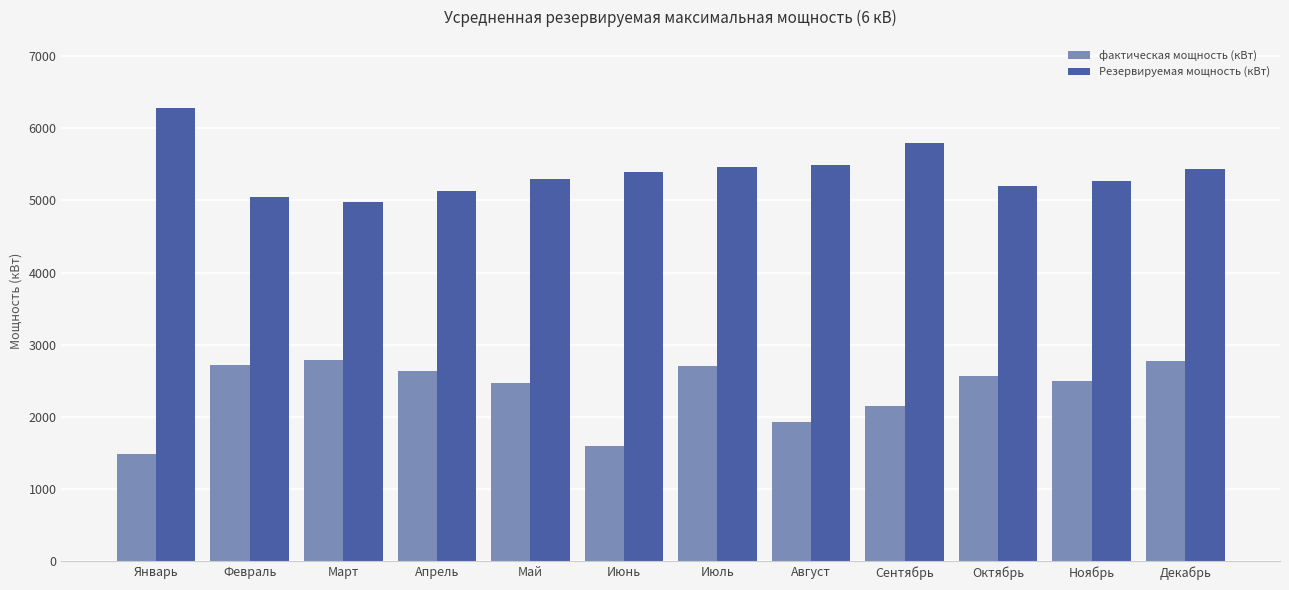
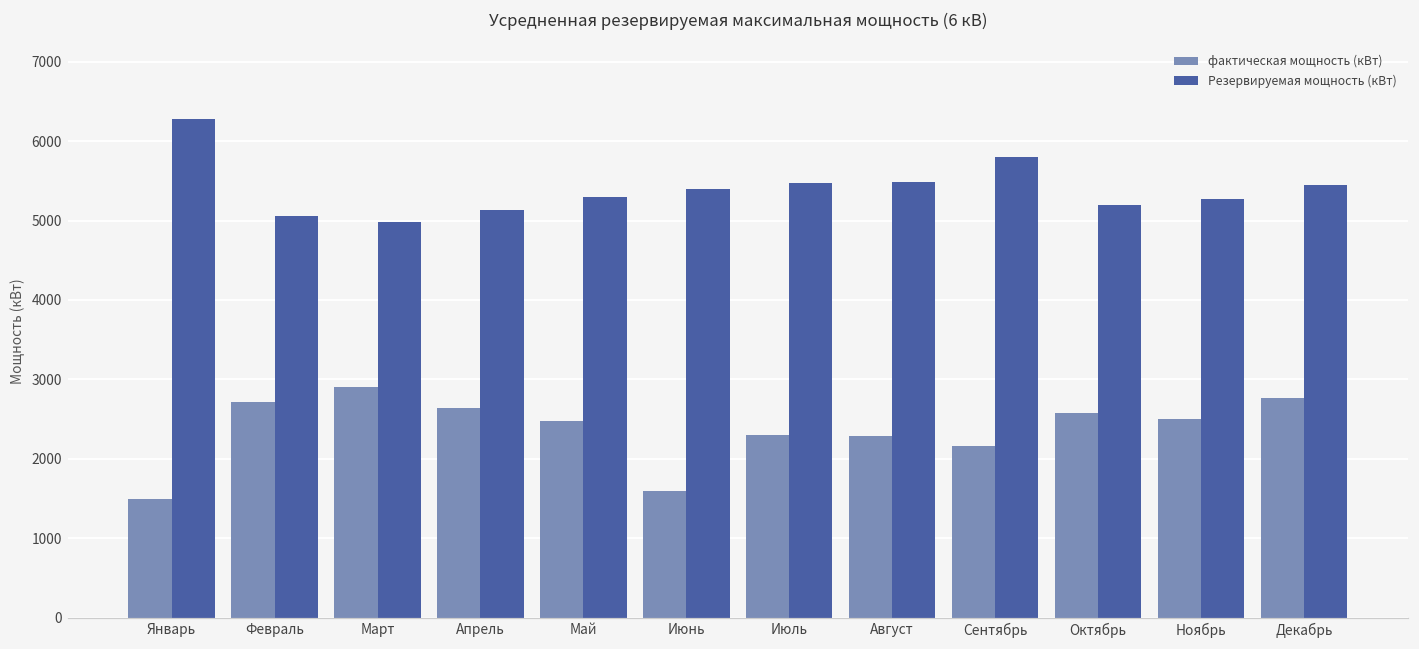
фактическая мощность (кВт), Март: 2800 -> 2900
фактическая мощность (кВт), Июль: 2700 -> 2300
фактическая мощность (кВт), Август: 1900 -> 2300
